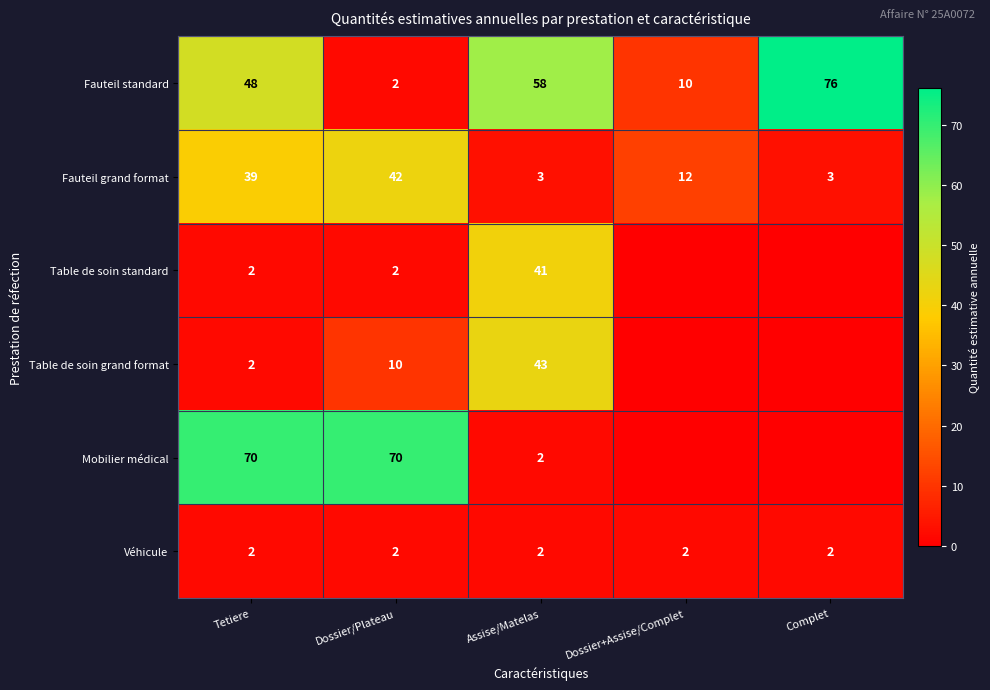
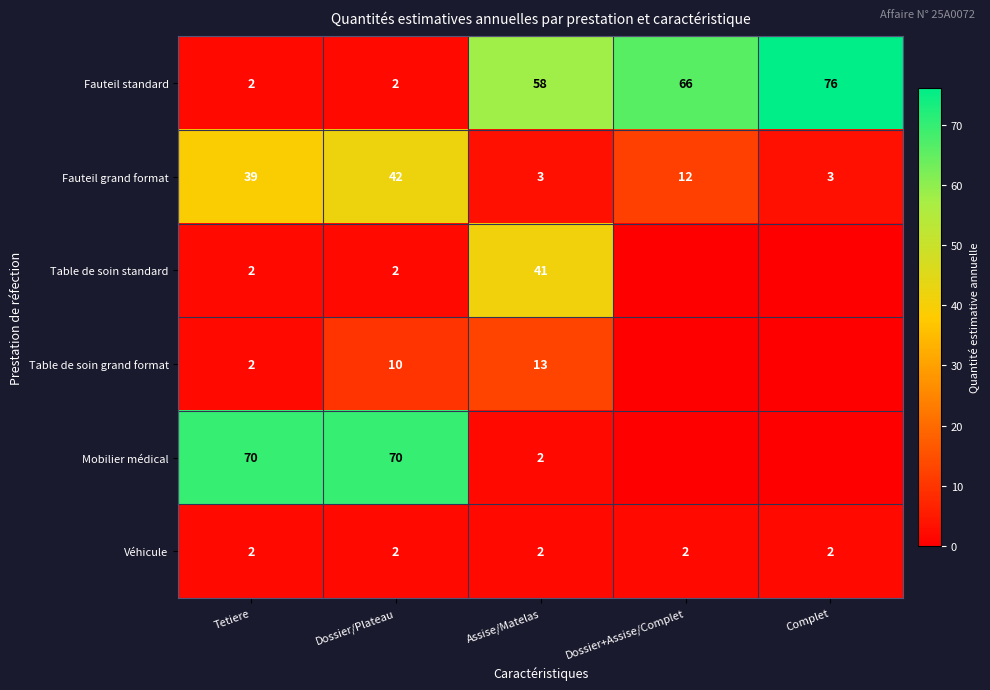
Fauteil standard, Tetiere: 48 -> 2
Fauteil standard, Dossier+Assise/Complet: 10 -> 66
Table de soin grand format, Assise/Matelas: 43 -> 13
